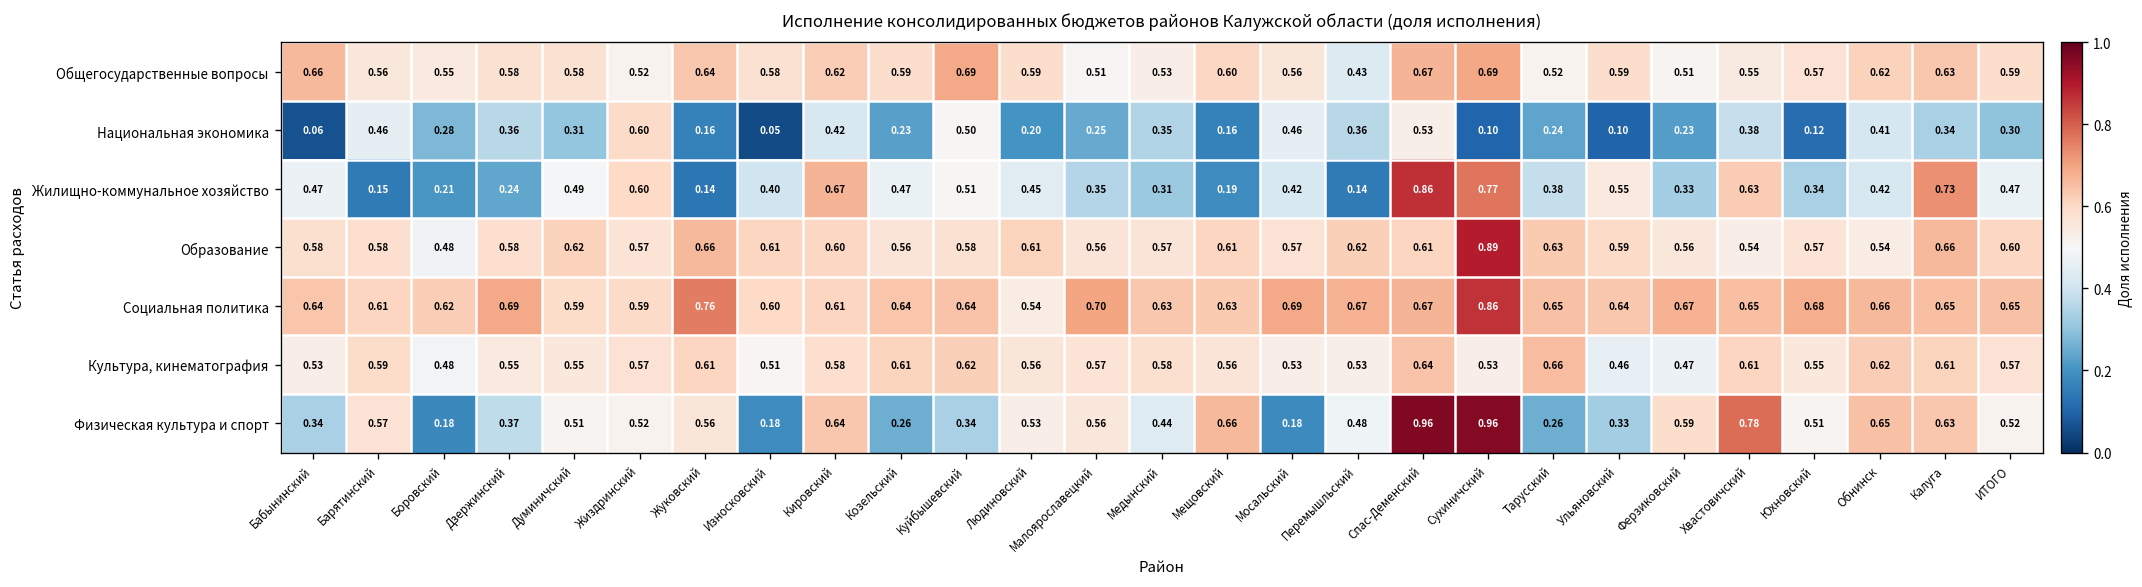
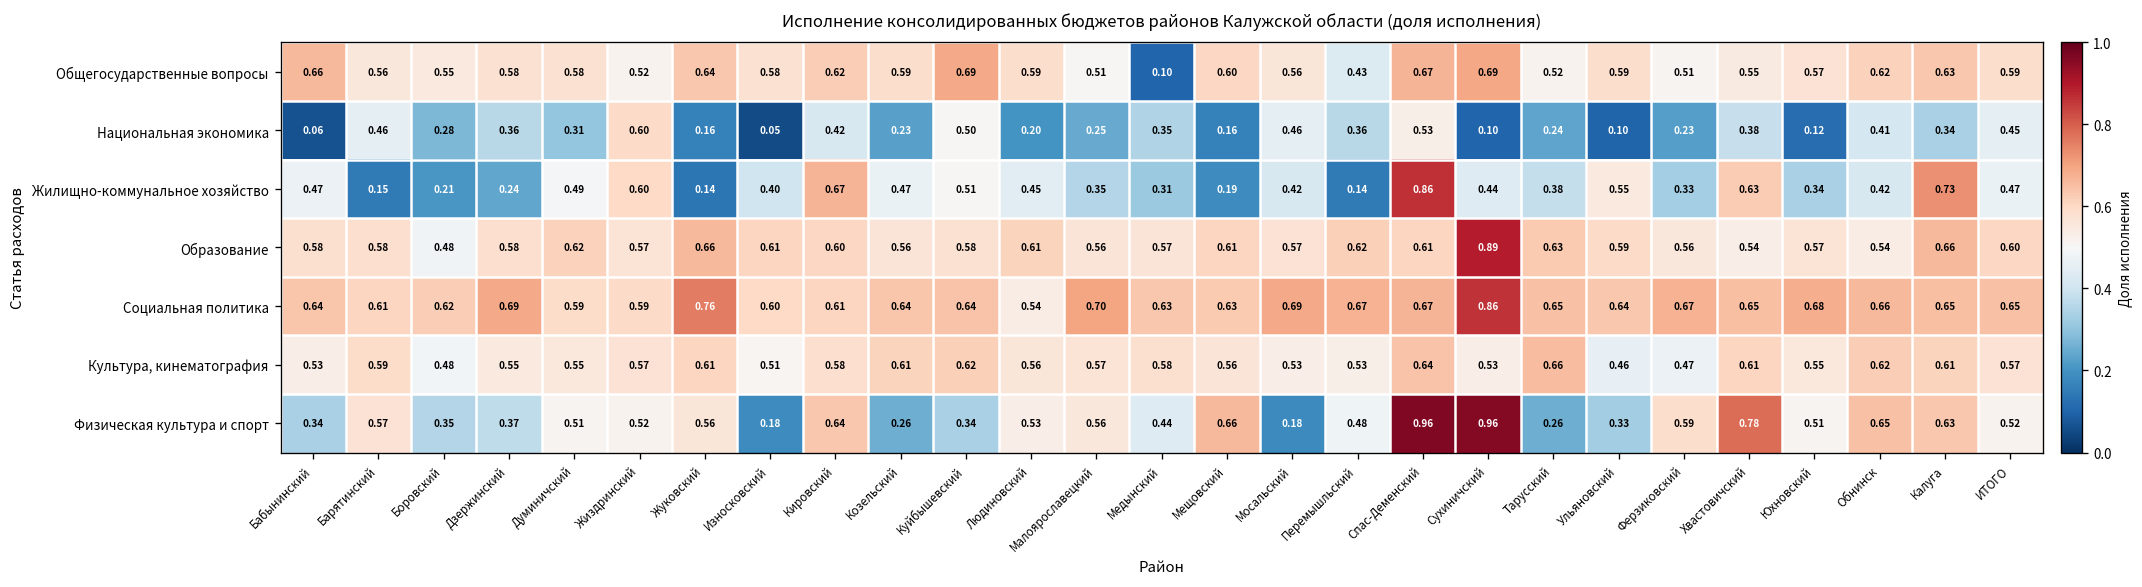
Общегосударственные вопросы, Медынский: 0.53 -> 0.10
Национальная экономика, ИТОГО: 0.30 -> 0.45
Жилищно-коммунальное хозяйство, Сухиничский: 0.77 -> 0.44
Физическая культура и спорт, Боровский: 0.18 -> 0.35
